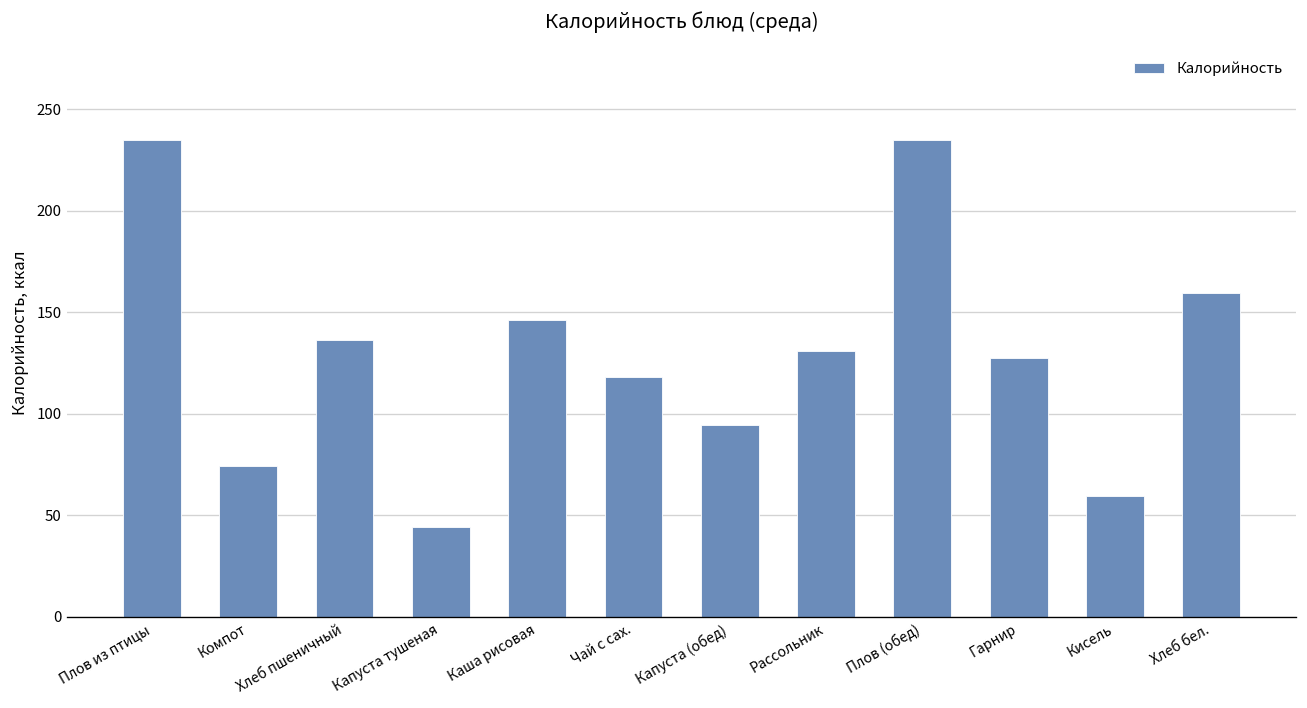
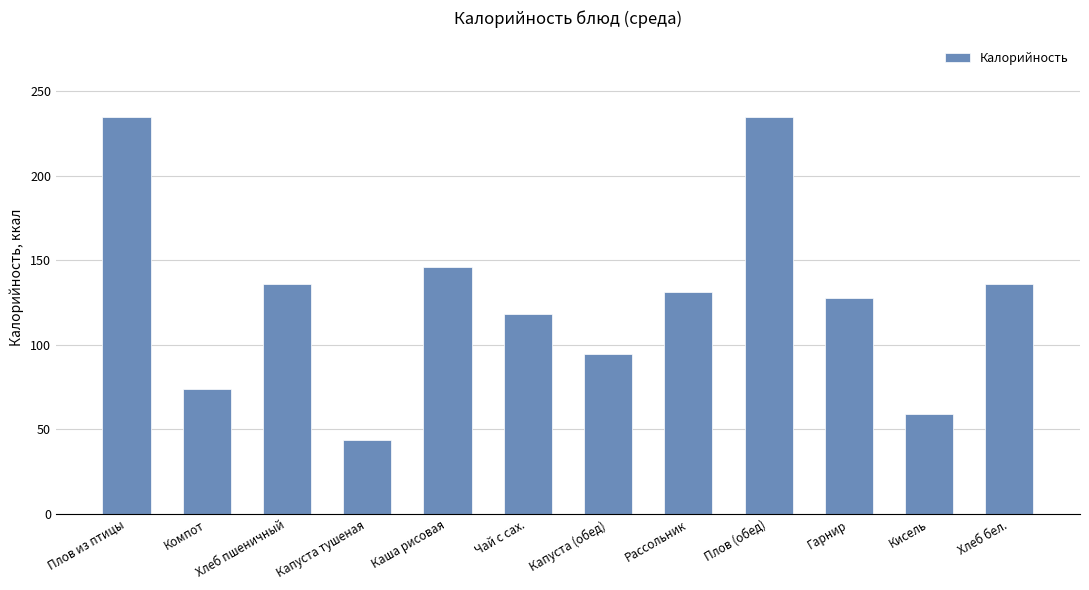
Хлеб бел.: 159 -> 136
